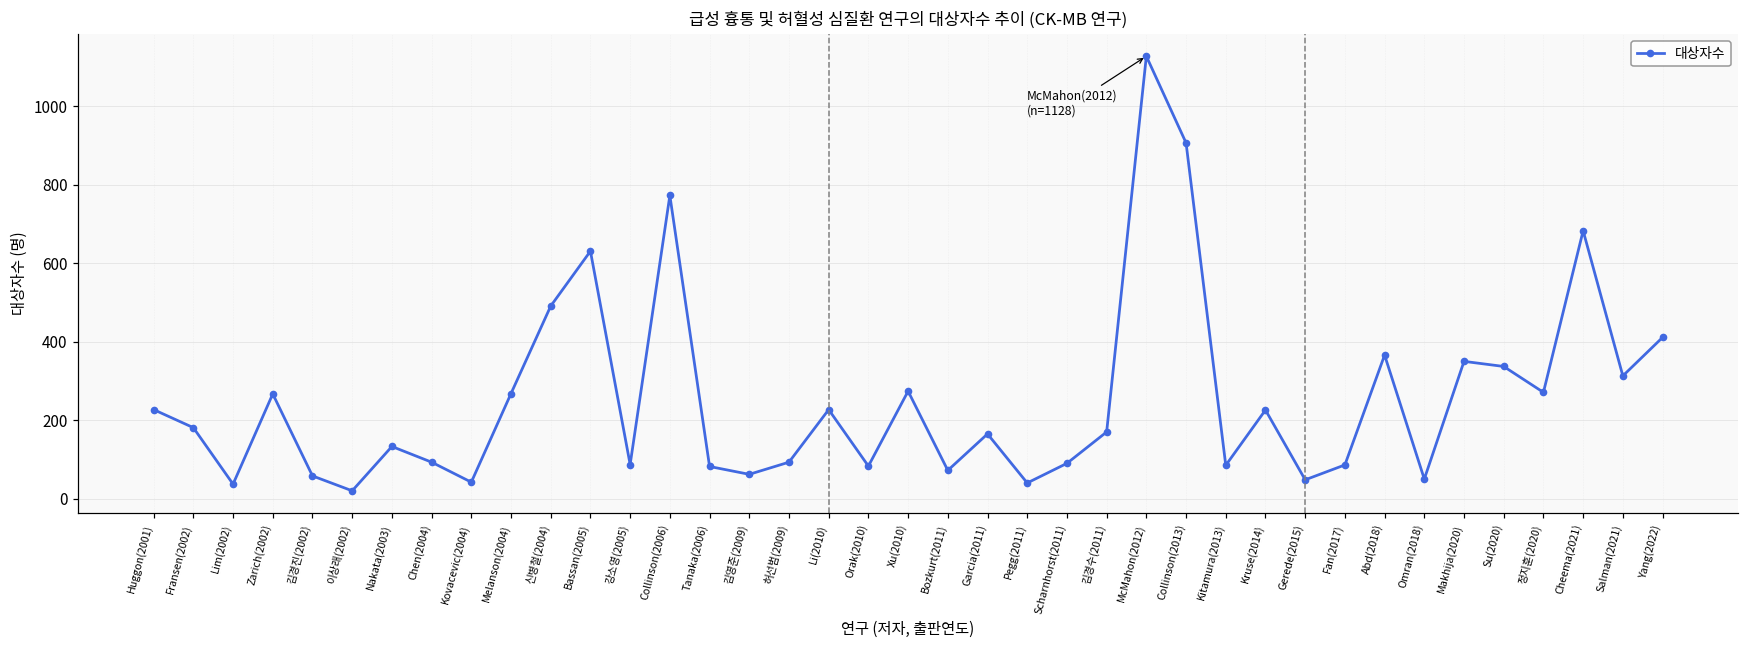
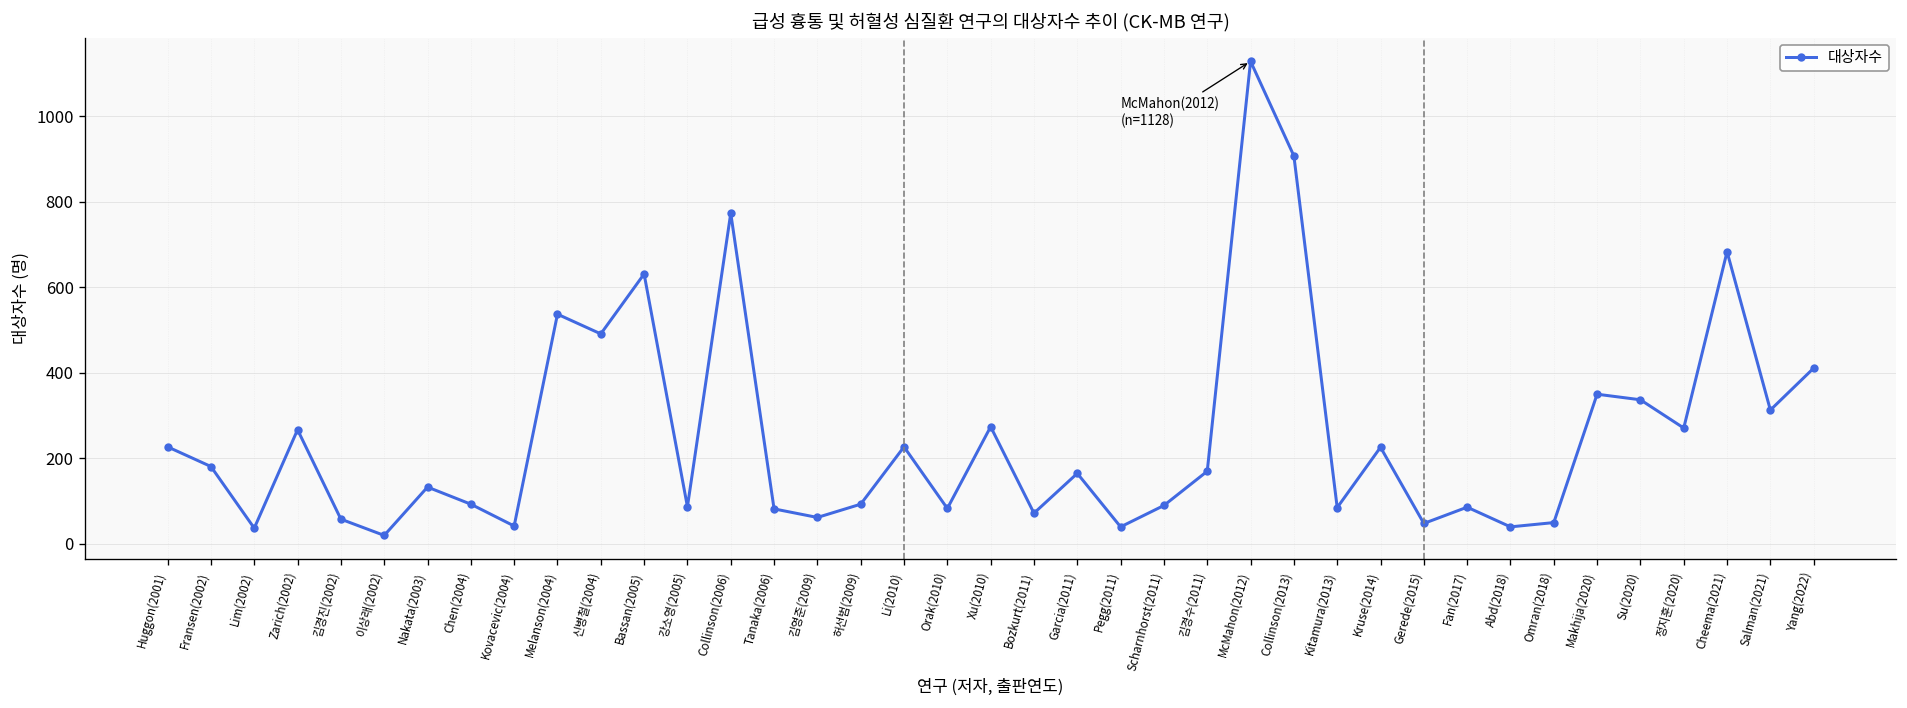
Melanson(2004): 270 -> 540
Abd(2018): 370 -> 40
